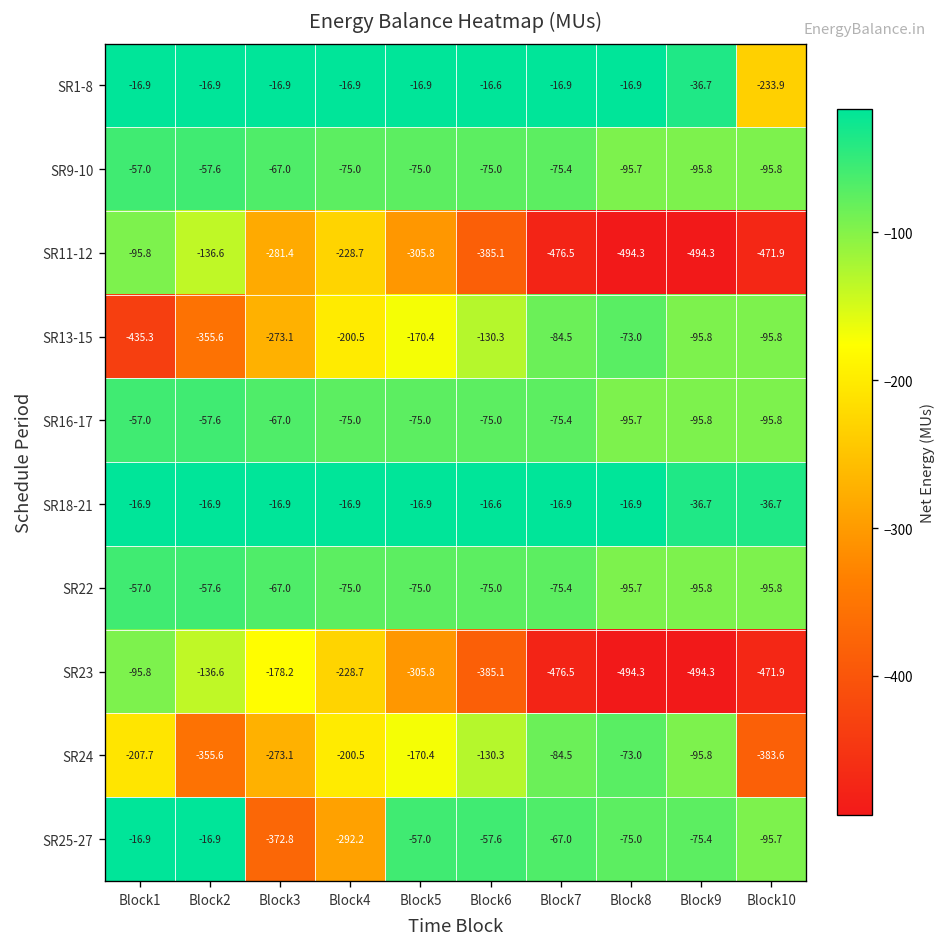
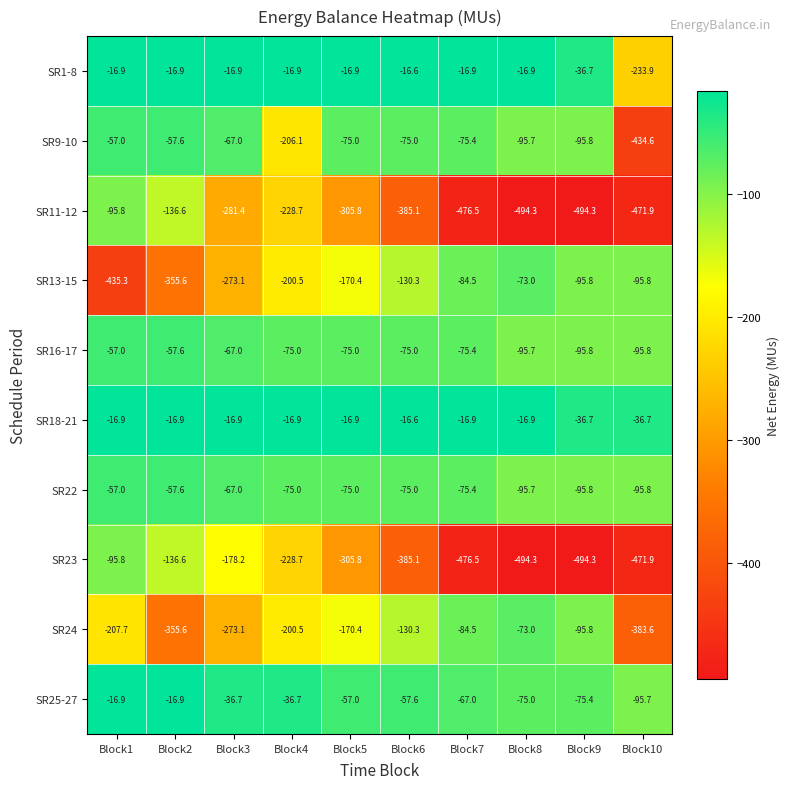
SR9-10, Block4: -75.0 -> -206.1
SR9-10, Block10: -95.8 -> -434.6
SR25-27, Block3: -372.8 -> -36.7
SR25-27, Block4: -292.2 -> -36.7
